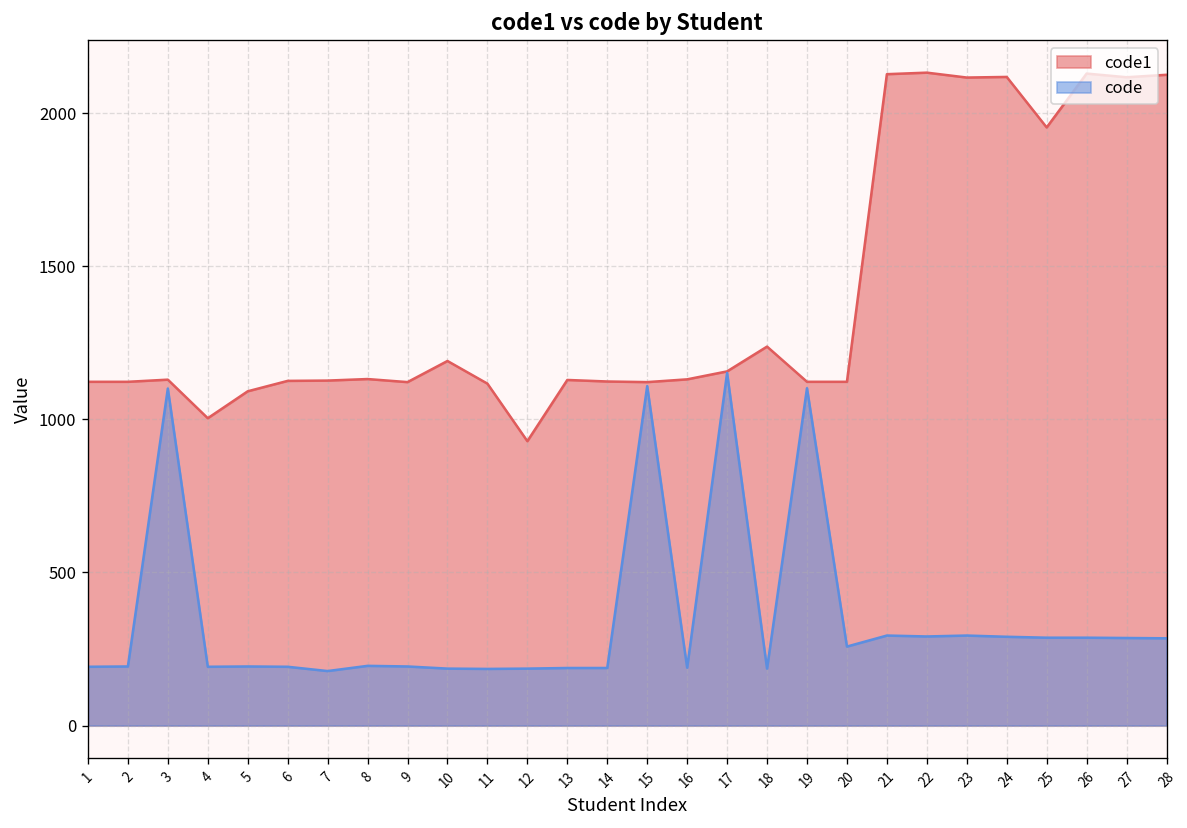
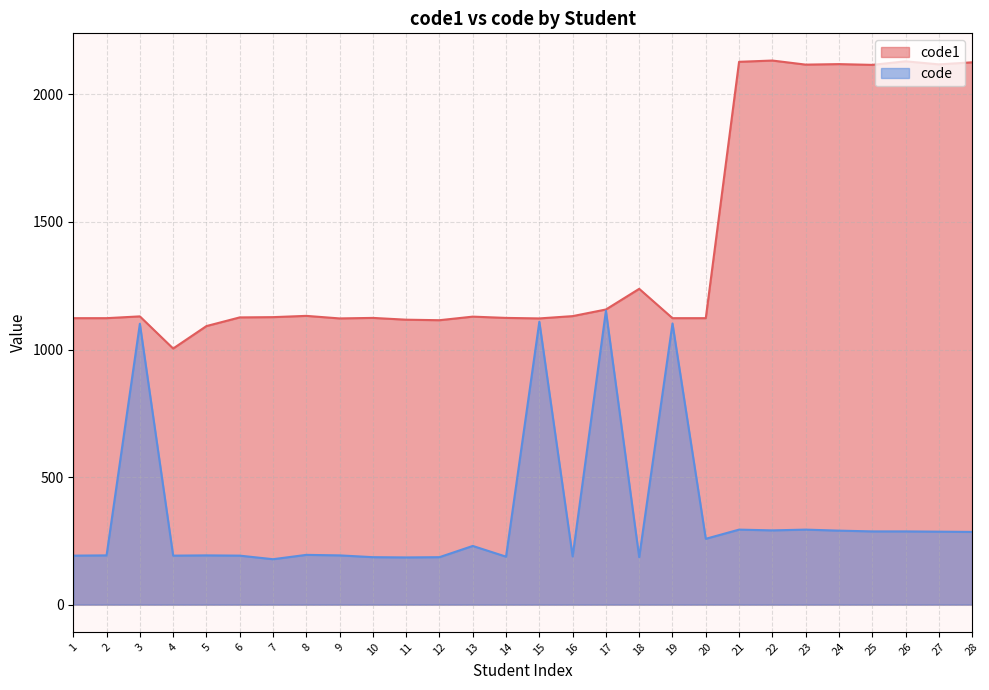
code1, 10: 1190 -> 1120
code1, 12: 930 -> 1120
code, 13: 190 -> 230
code1, 25: 1950 -> 2120
